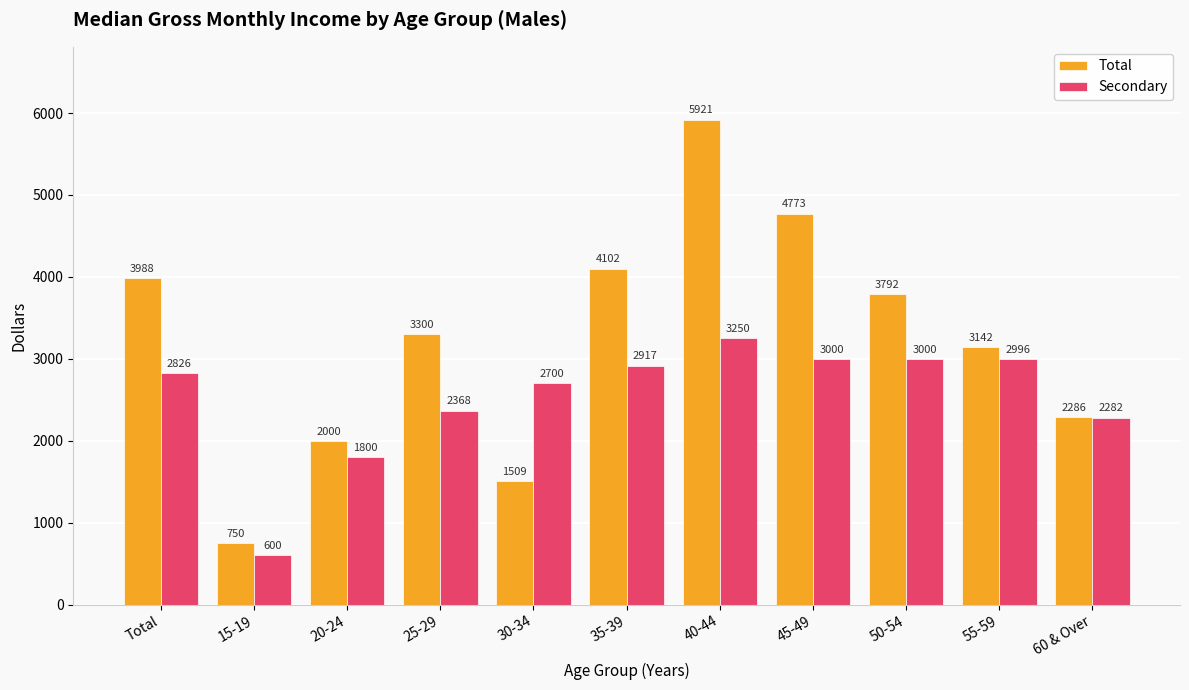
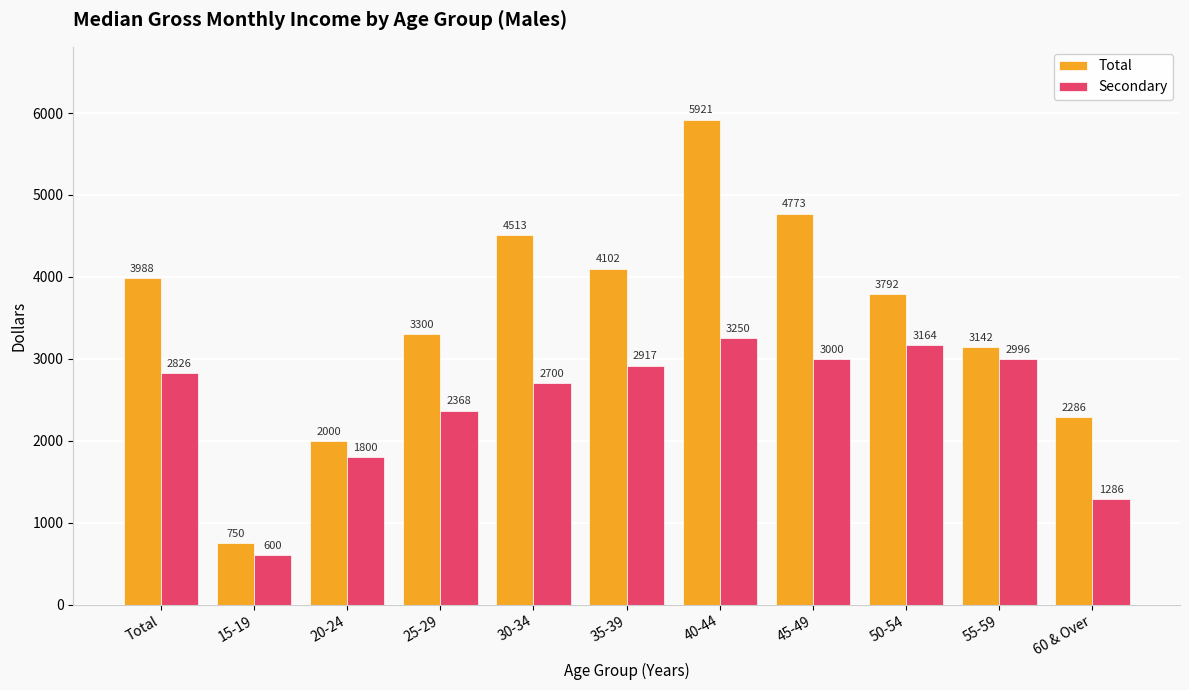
Total, 30-34: 1509 -> 4513
Secondary, 50-54: 3000 -> 3164
Secondary, 60 & Over: 2282 -> 1286
